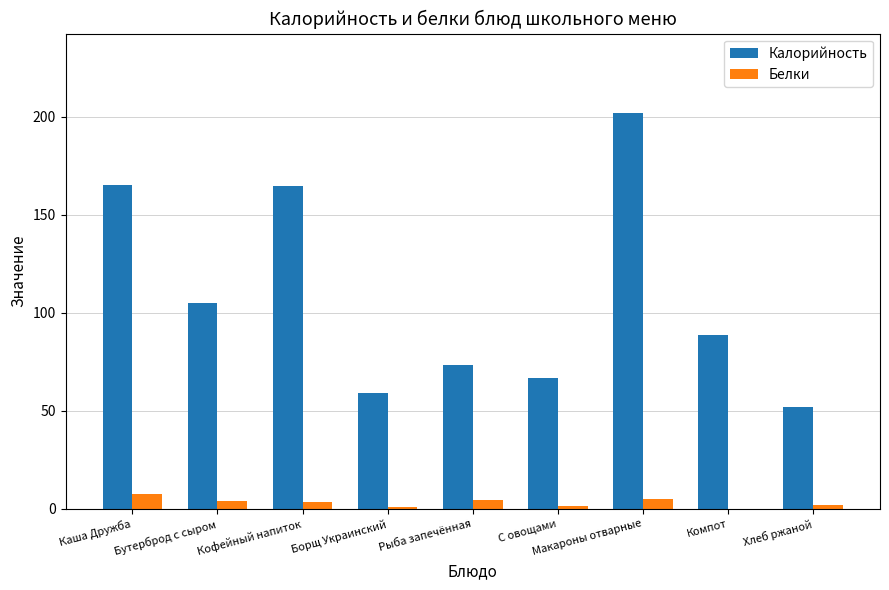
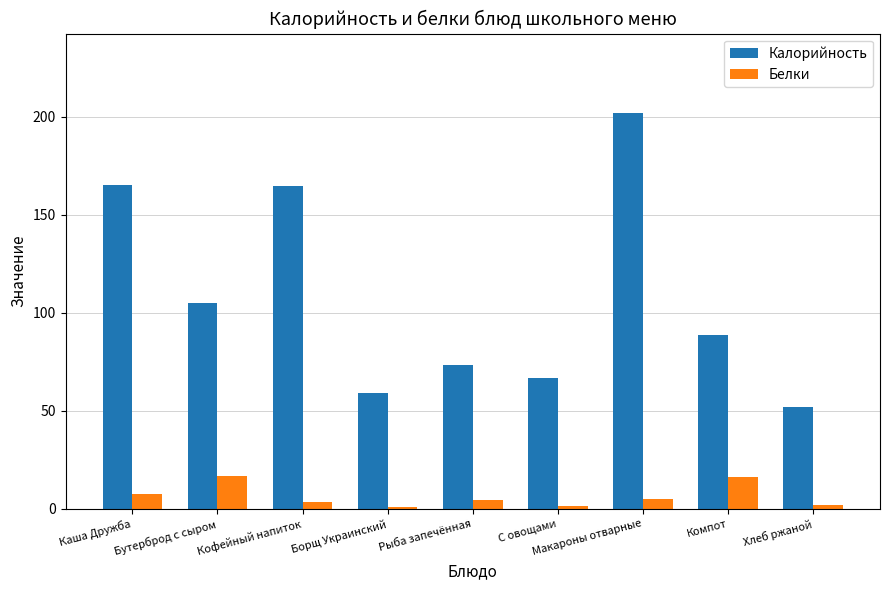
Белки, Бутерброд с сыром: 4 -> 17
Белки, Компот: 0 -> 16
